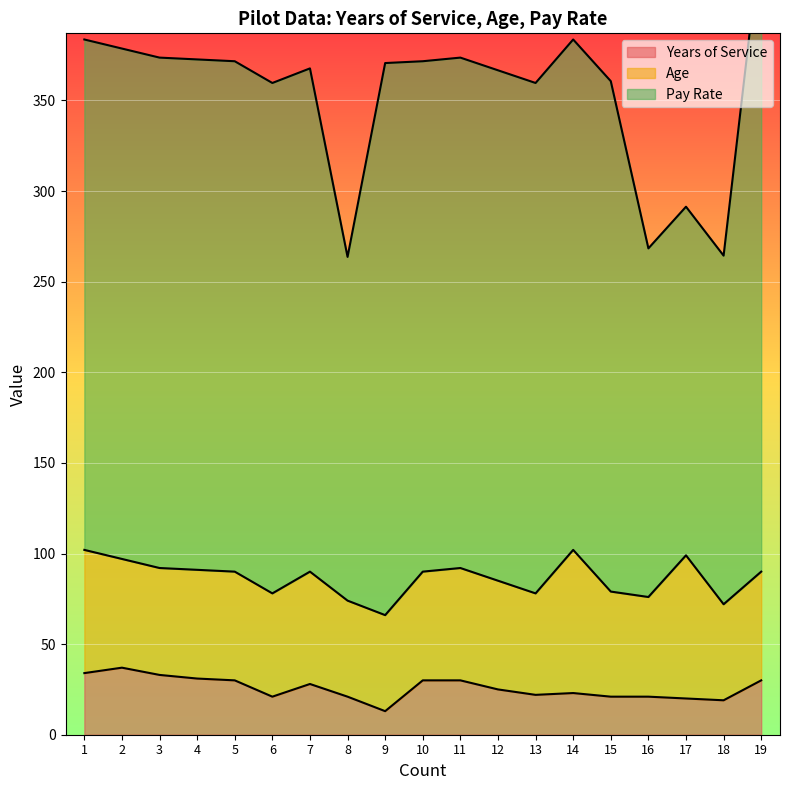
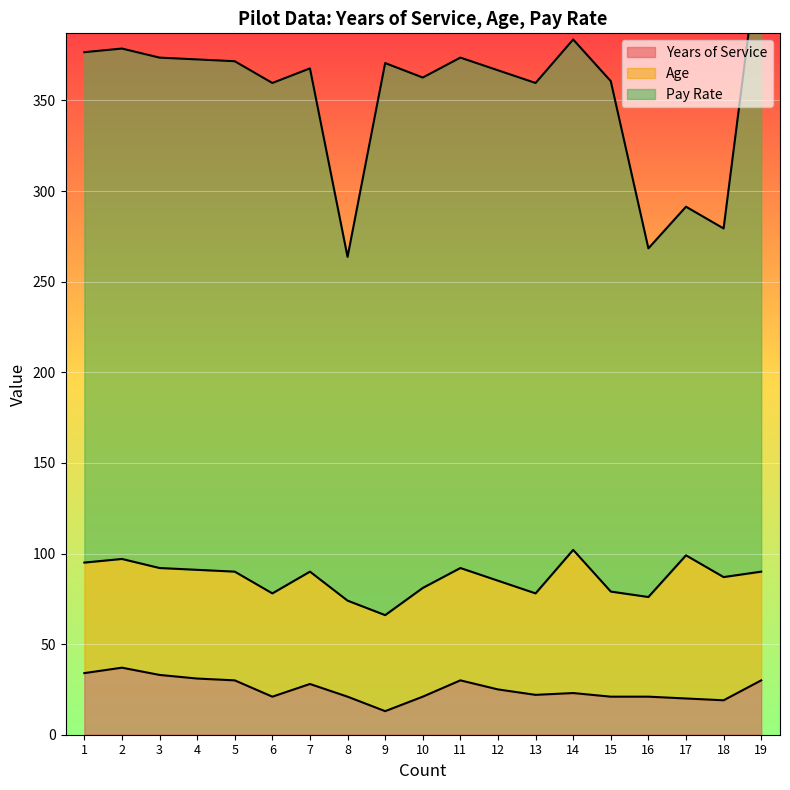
Age, 1: 68 -> 61
Years of Service, 10: 30 -> 21
Age, 18: 53 -> 68
